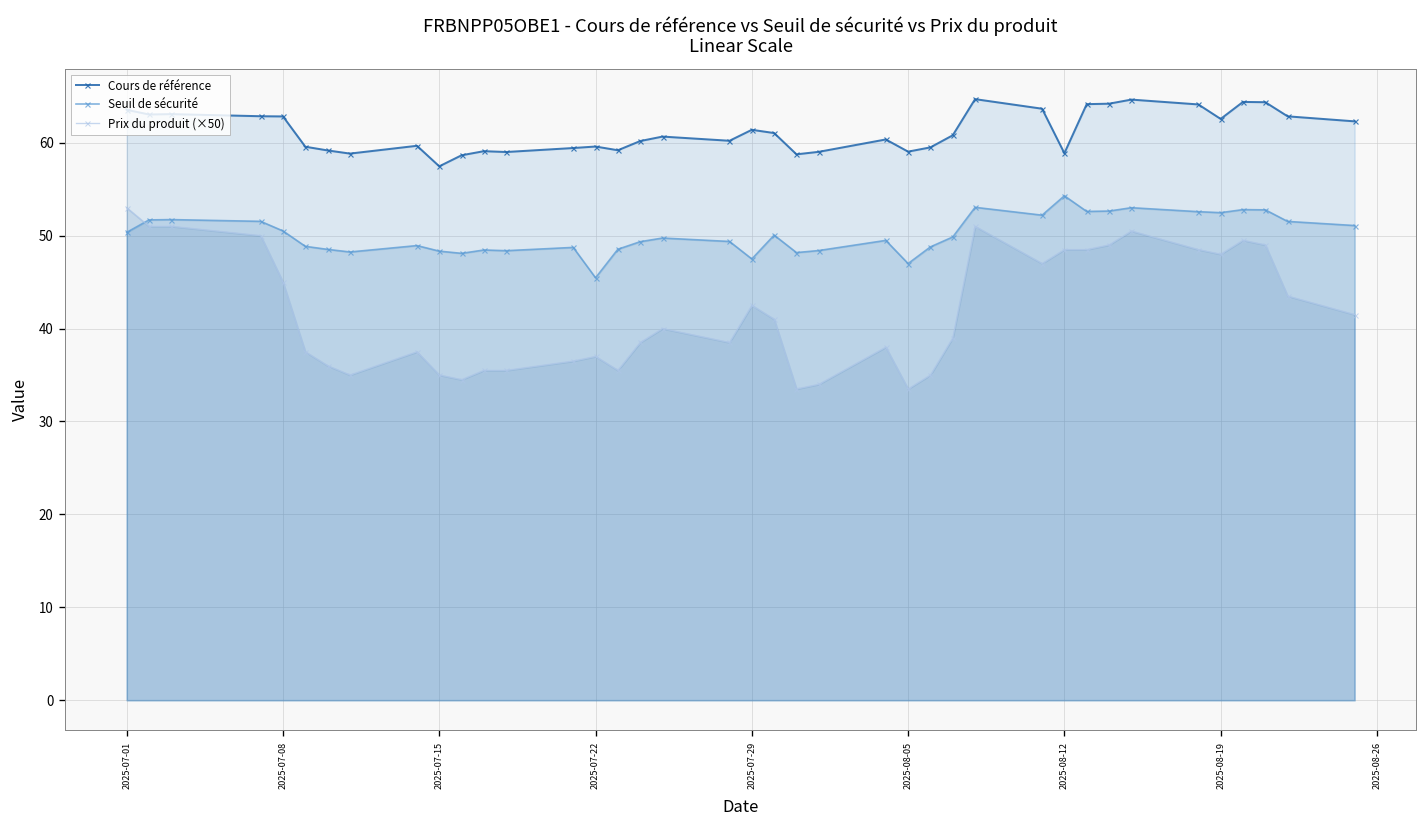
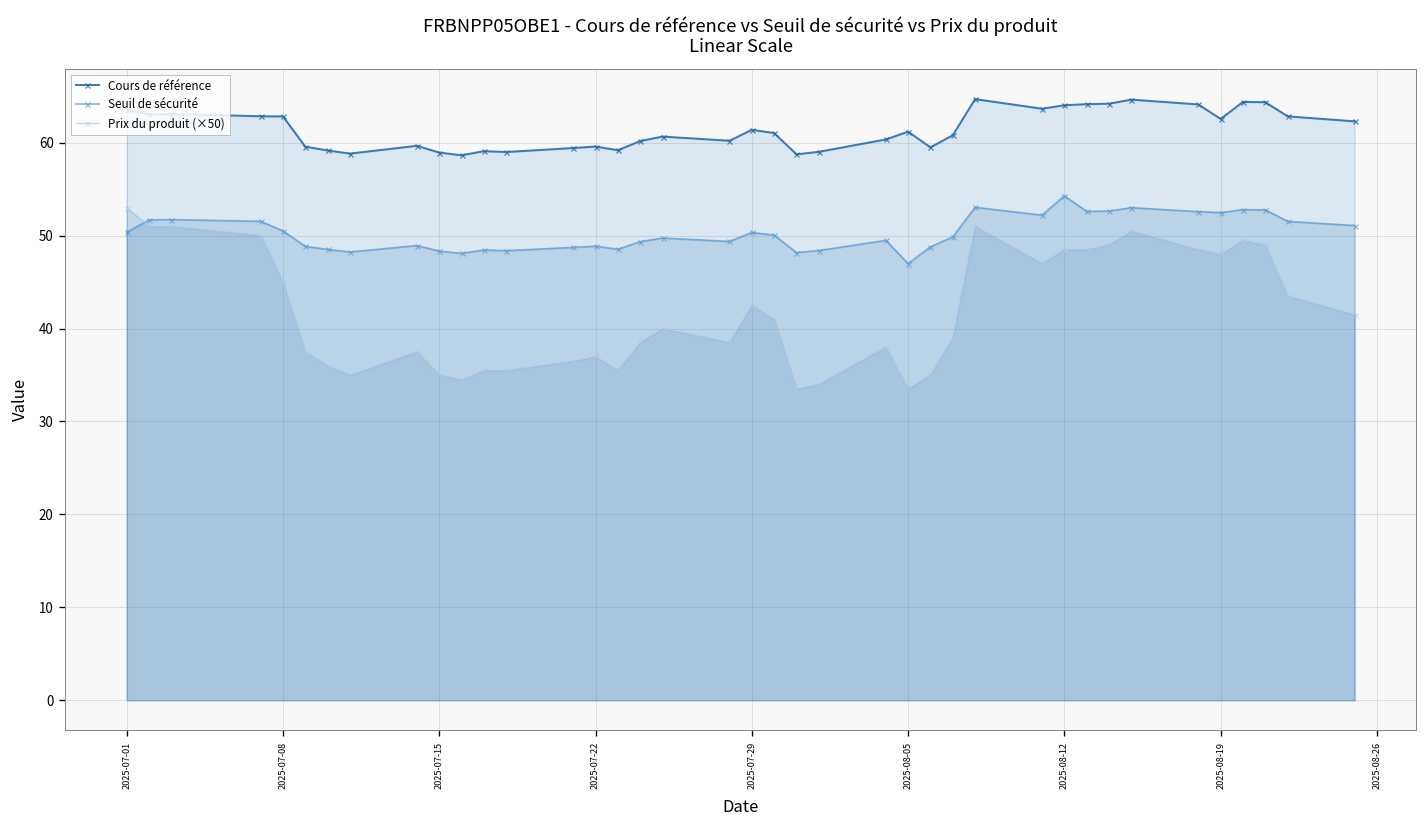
Cours de référence, 2025-07-15: 57 -> 59
Seuil de sécurité, 2025-07-22: 45 -> 49
Seuil de sécurité, 2025-07-29: 47 -> 50
Cours de référence, 2025-08-05: 59 -> 61
Cours de référence, 2025-08-12: 59 -> 64
